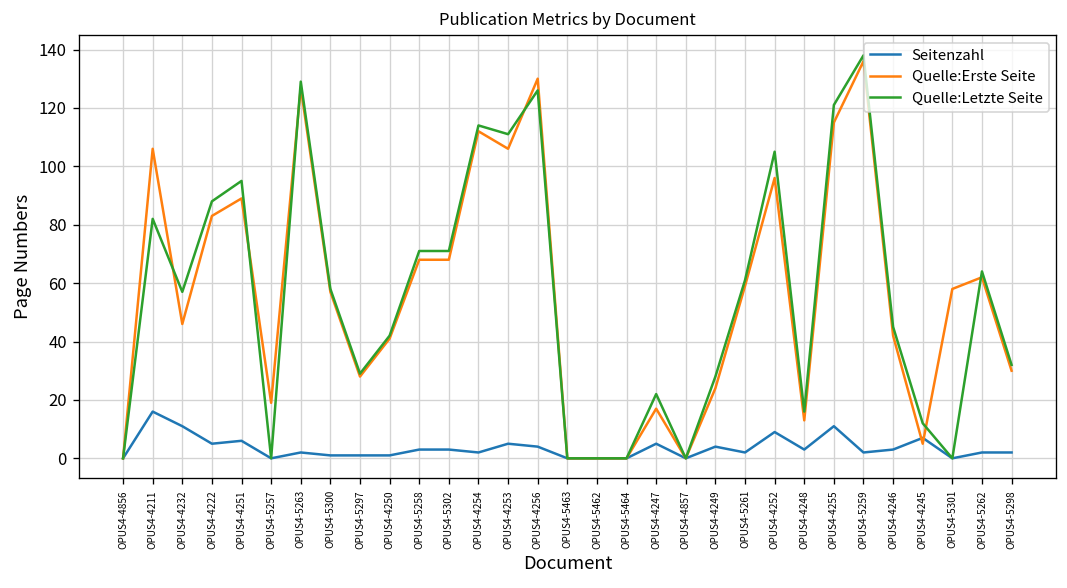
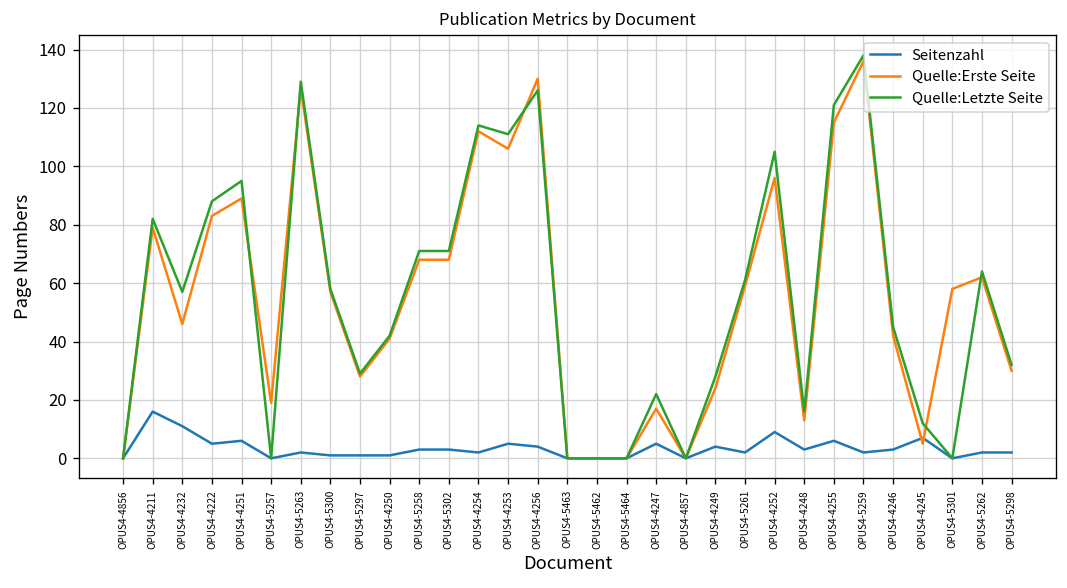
Quelle:Erste Seite, OPUS4-4211: 106 -> 79
Seitenzahl, OPUS4-4255: 11 -> 6
